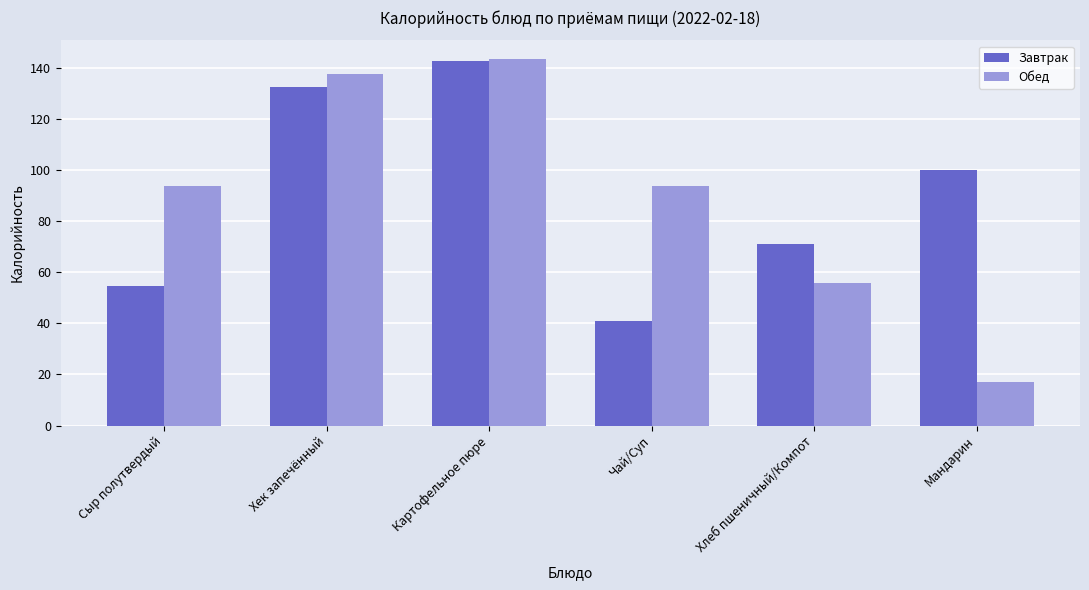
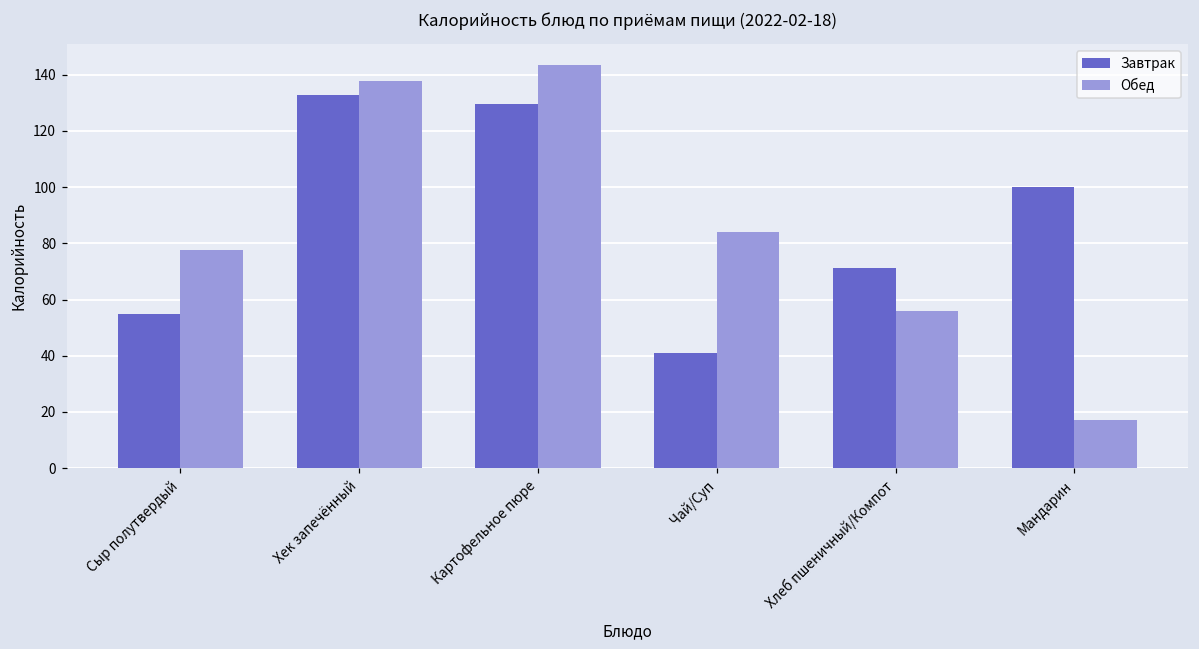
Обед, Сыр полутвердый: 94 -> 78
Завтрак, Картофельное пюре: 143 -> 130
Обед, Чай/Суп: 94 -> 84
